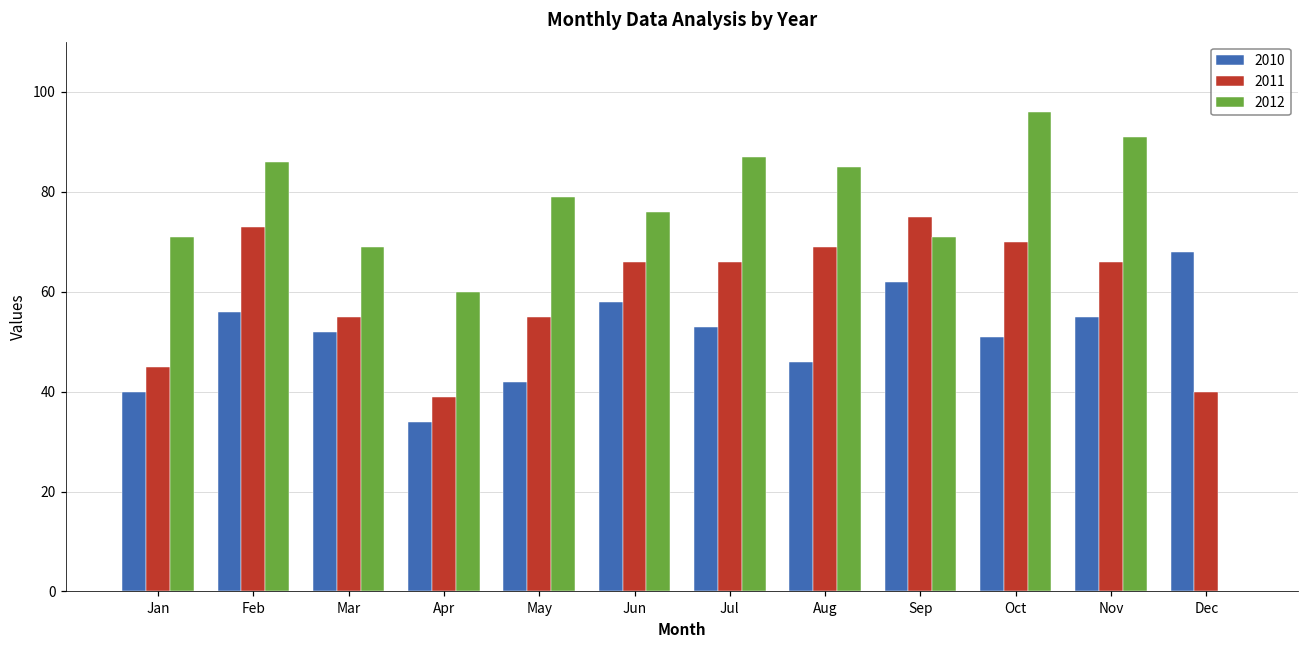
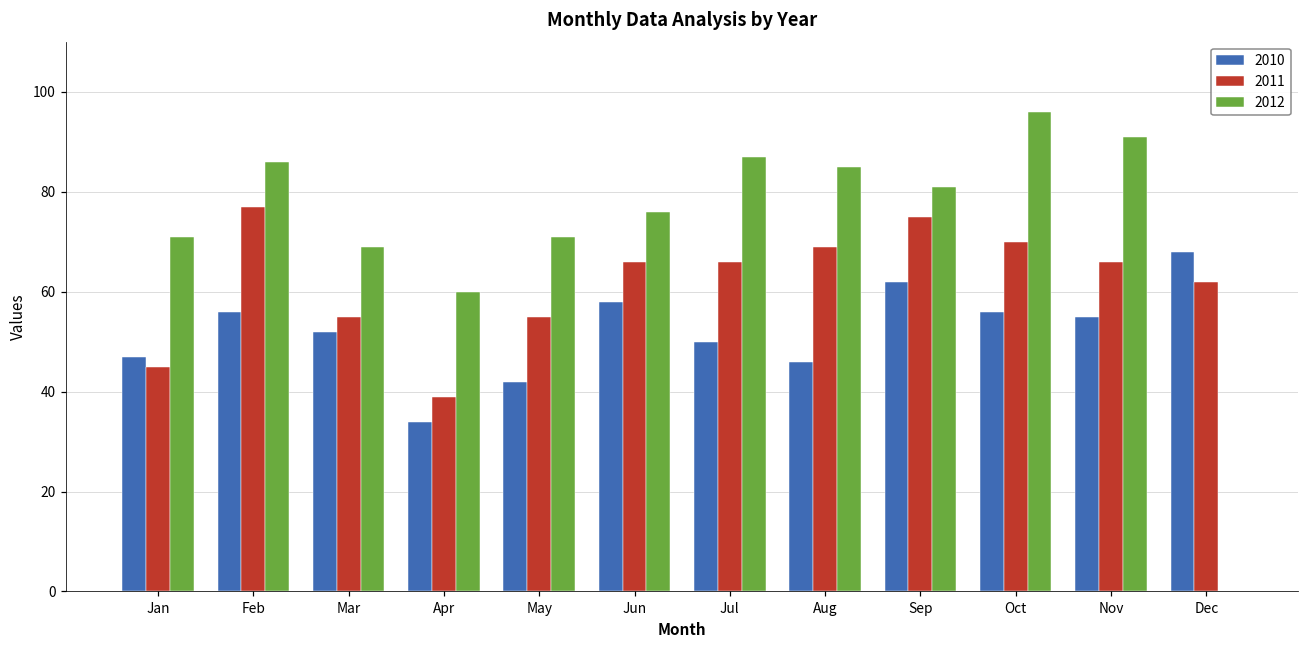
2010, Jan: 40 -> 47
2011, Feb: 73 -> 77
2012, May: 79 -> 71
2010, Jul: 53 -> 50
2012, Sep: 71 -> 81
2010, Oct: 51 -> 56
2011, Dec: 40 -> 62
